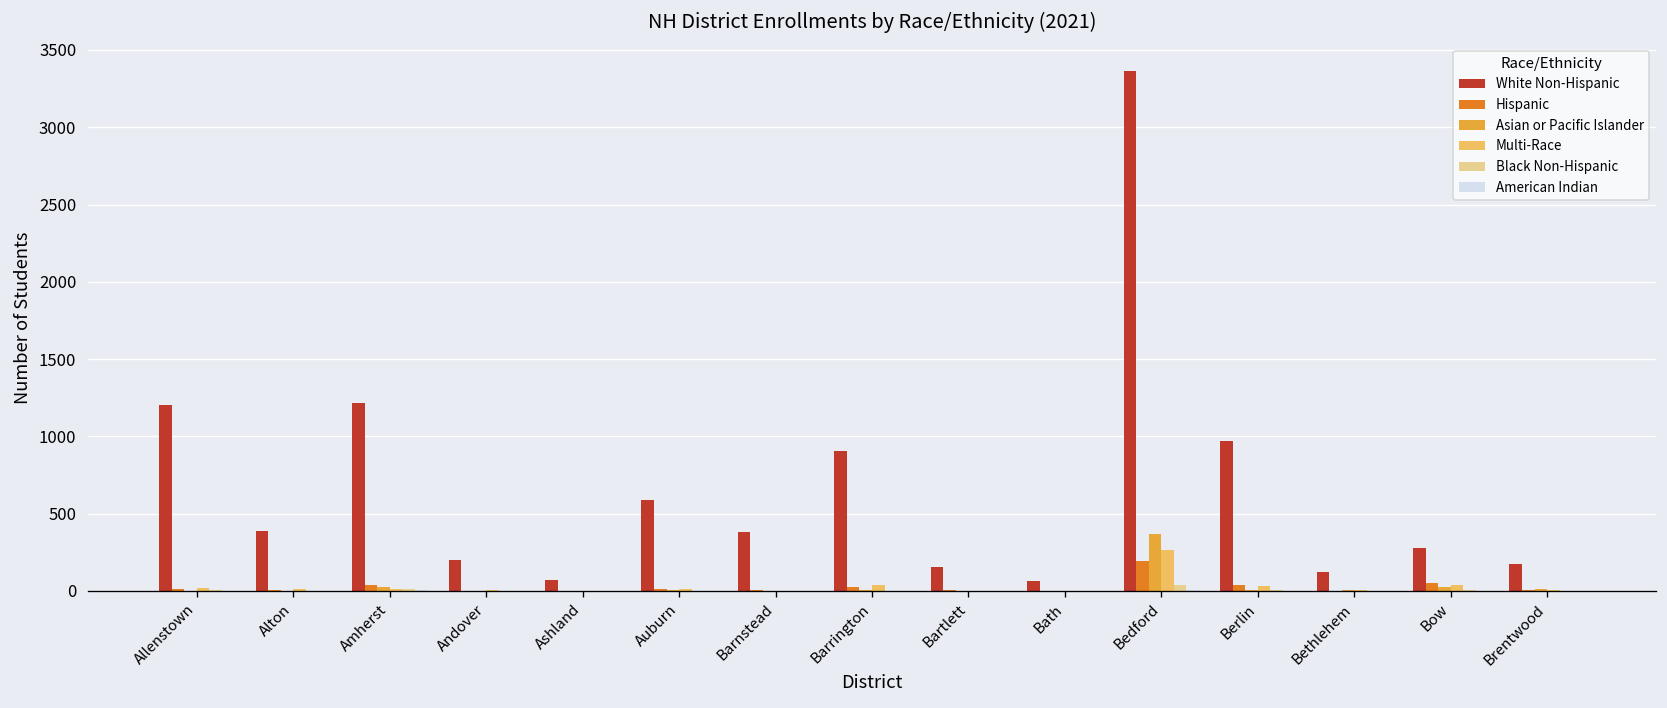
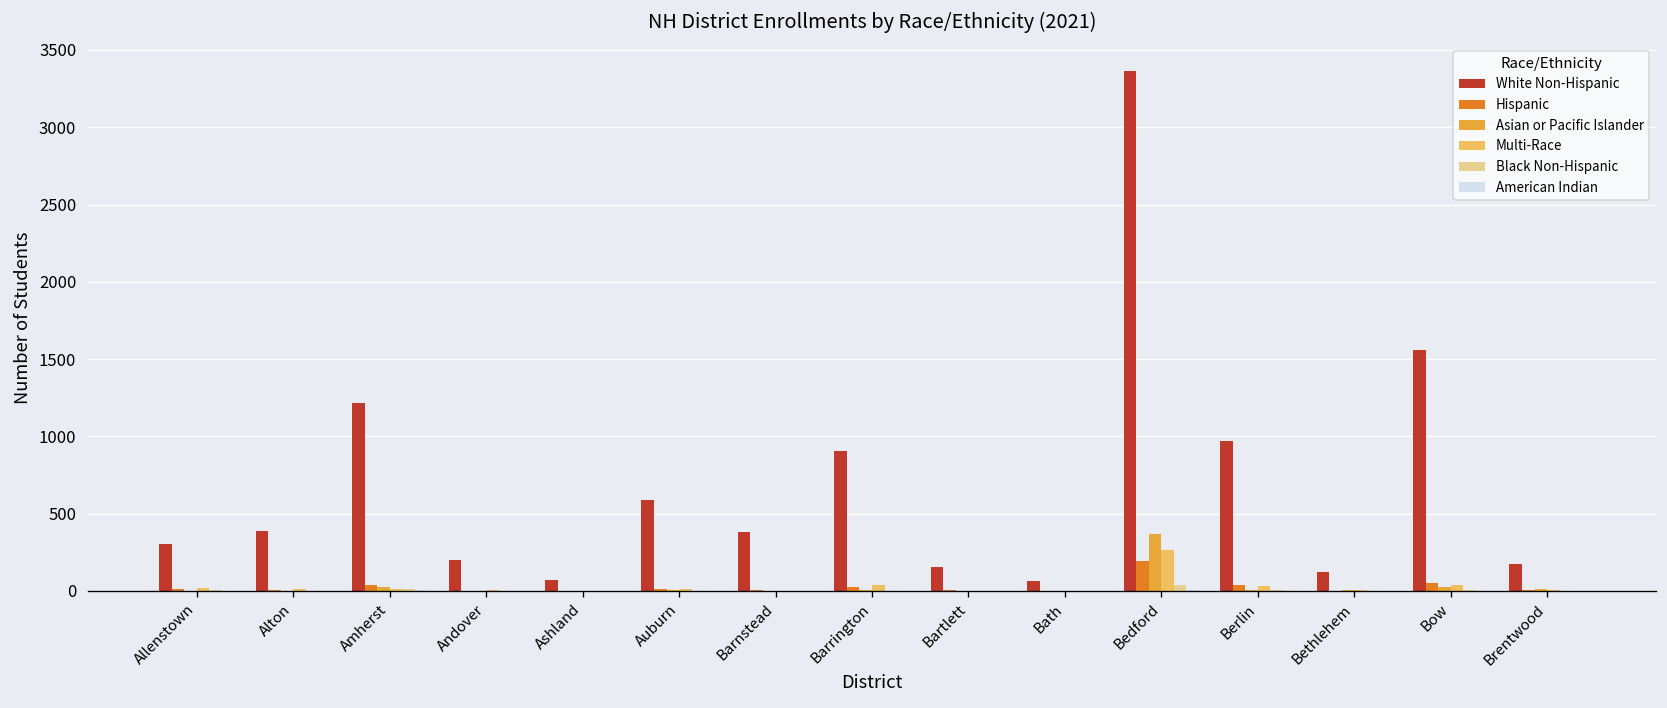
White Non-Hispanic, Allenstown: 1200 -> 300
White Non-Hispanic, Bow: 280 -> 1560
